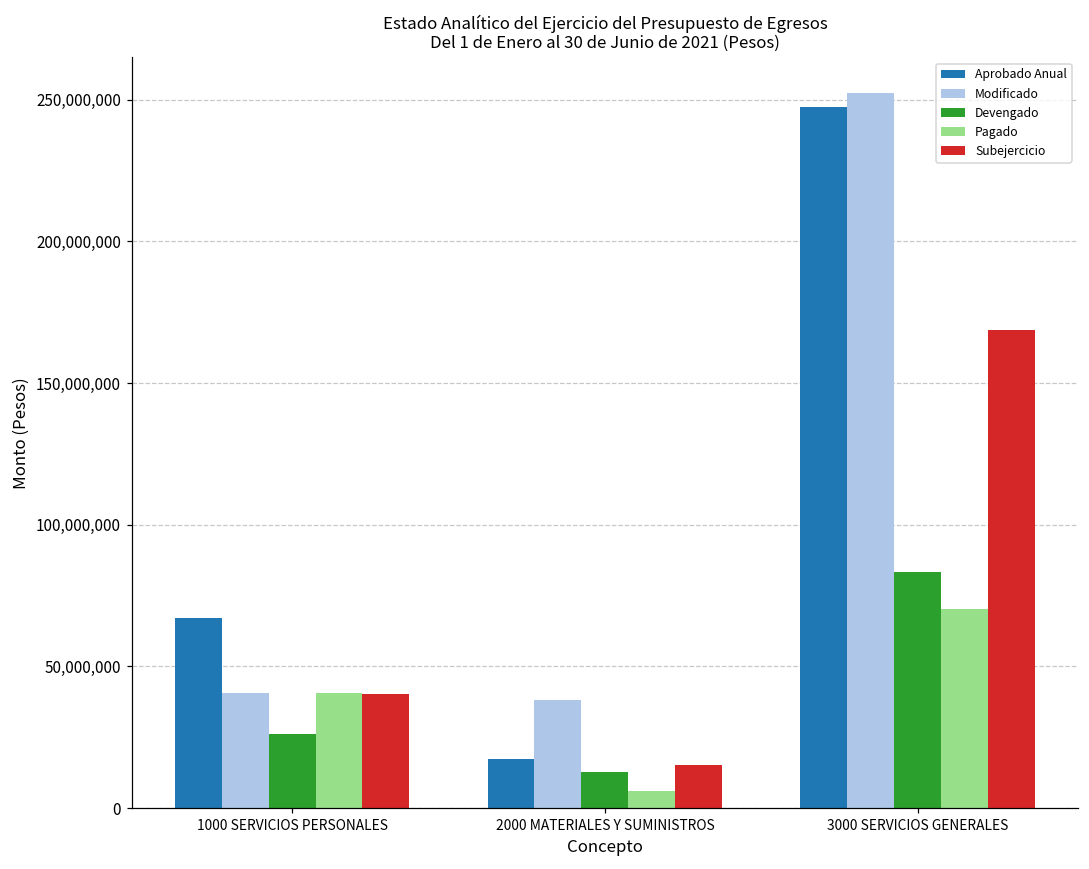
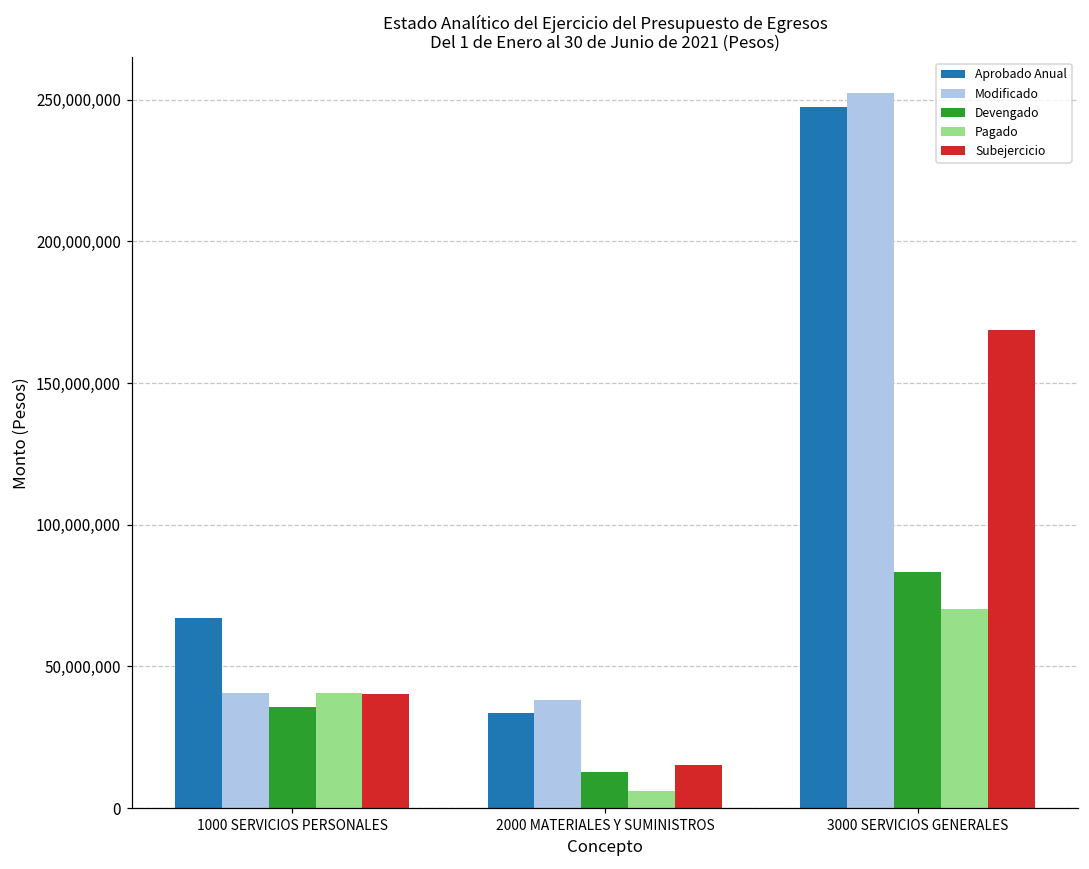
Devengado, 1000 SERVICIOS PERSONALES: 26,000,000 -> 36,000,000
Aprobado Anual, 2000 MATERIALES Y SUMINISTROS: 17,000,000 -> 34,000,000
